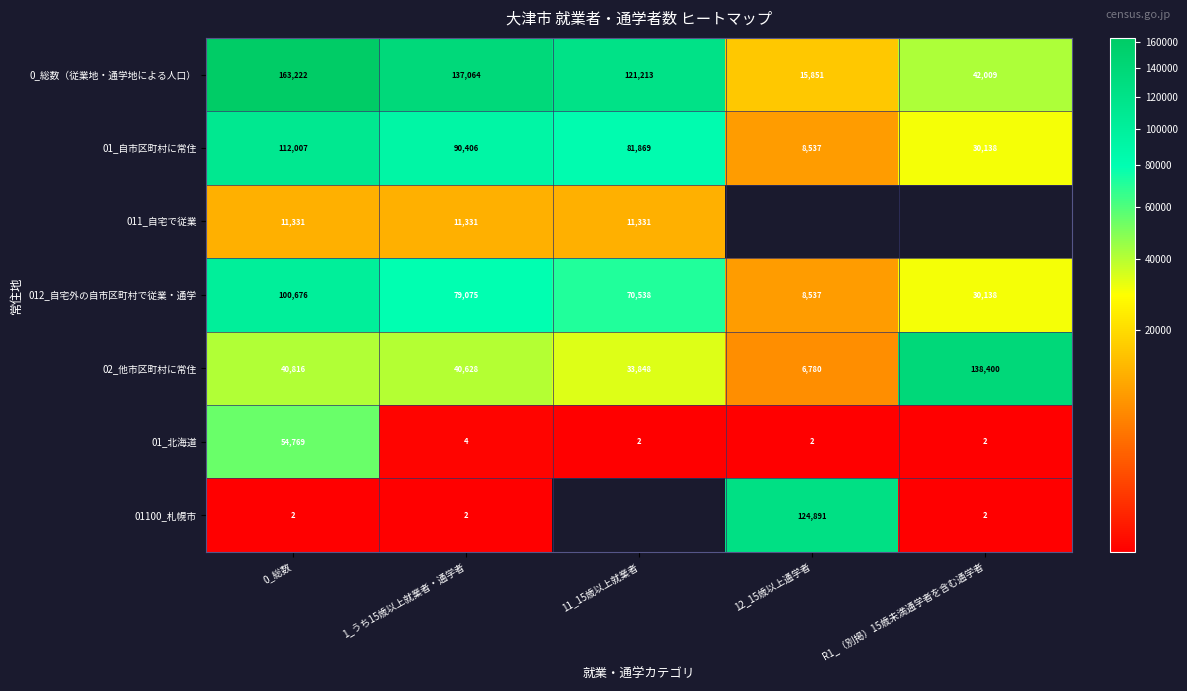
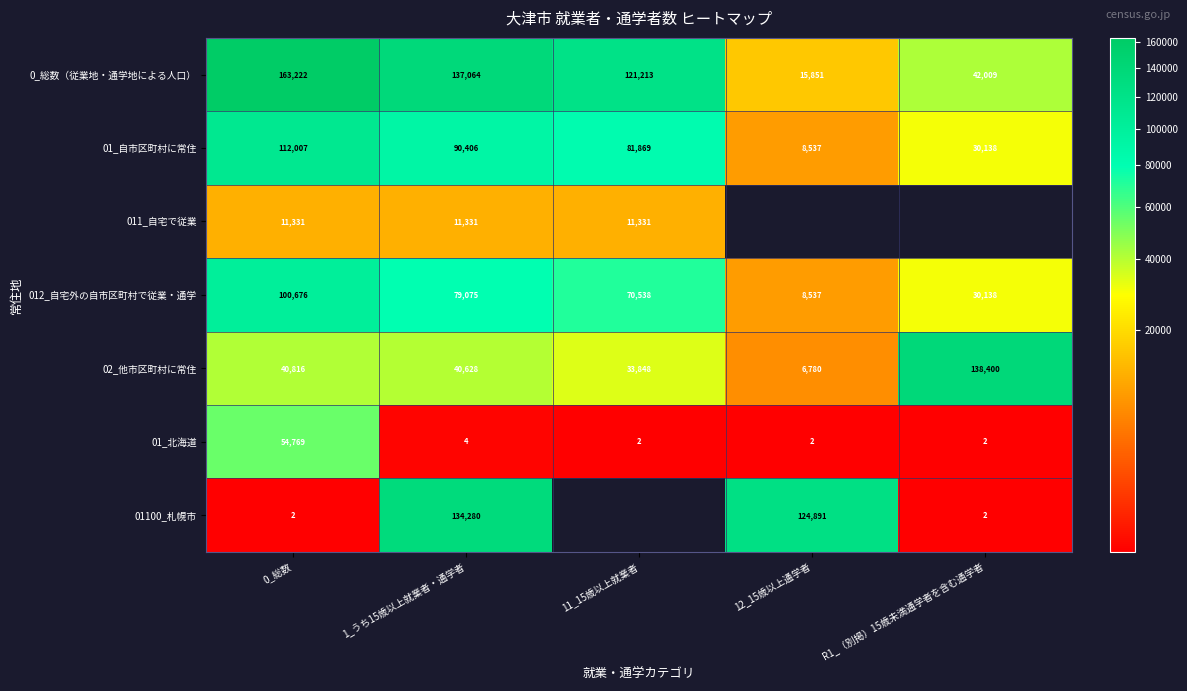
01100_札幌市, 1_うち15歳以上就業者・通学者: 2 -> 134,280
